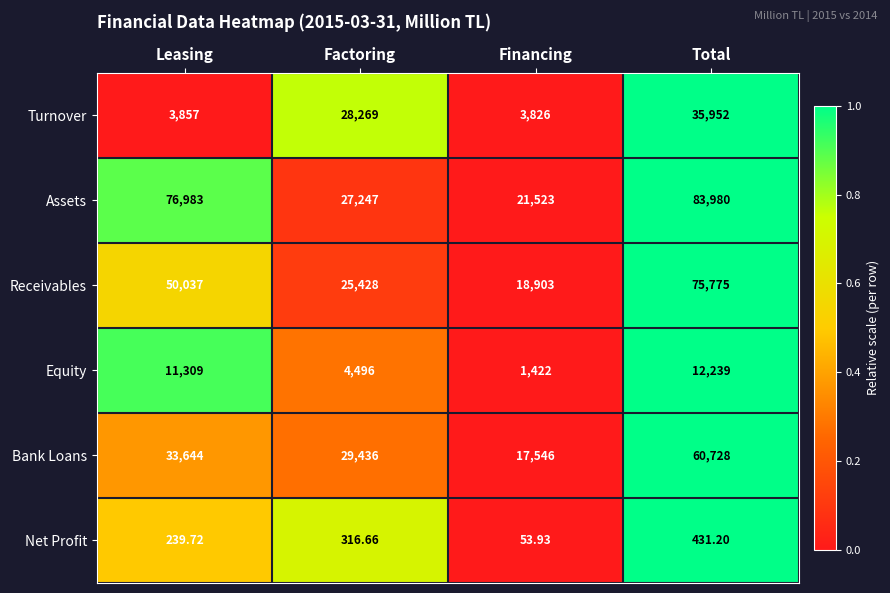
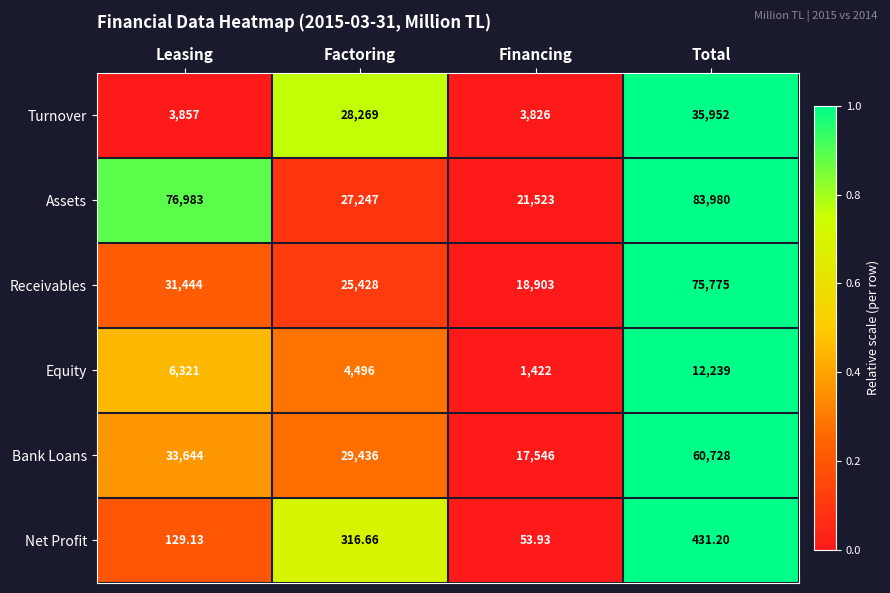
Receivables, Leasing: 50,037 -> 31,444
Equity, Leasing: 11,309 -> 6,321
Net Profit, Leasing: 239.72 -> 129.13
